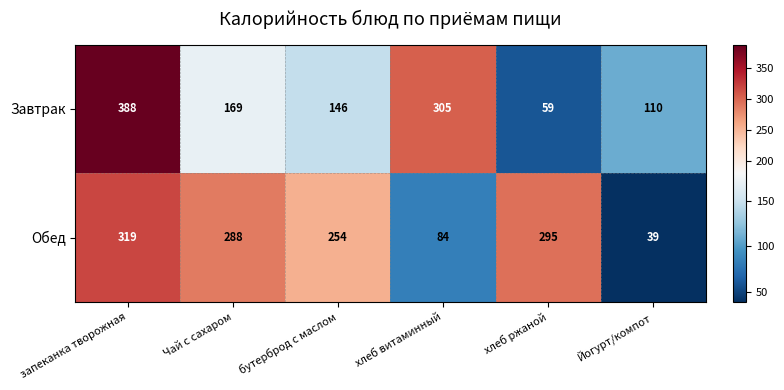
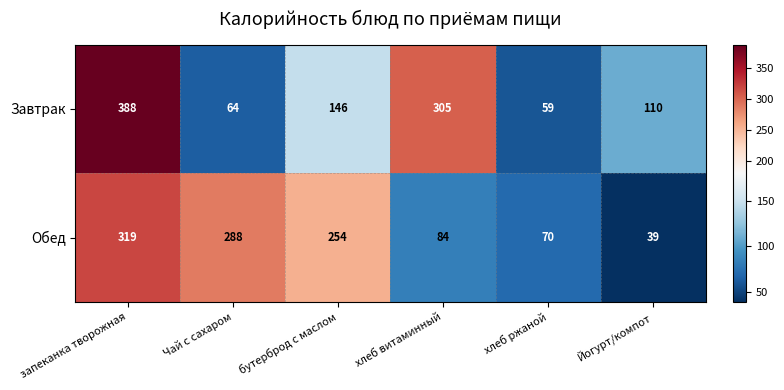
Завтрак, Чай с сахаром: 169 -> 64
Обед, хлеб ржаной: 295 -> 70
